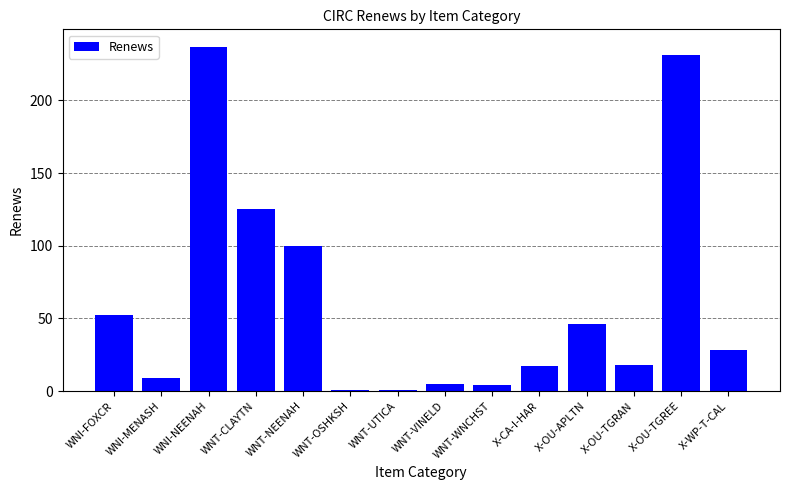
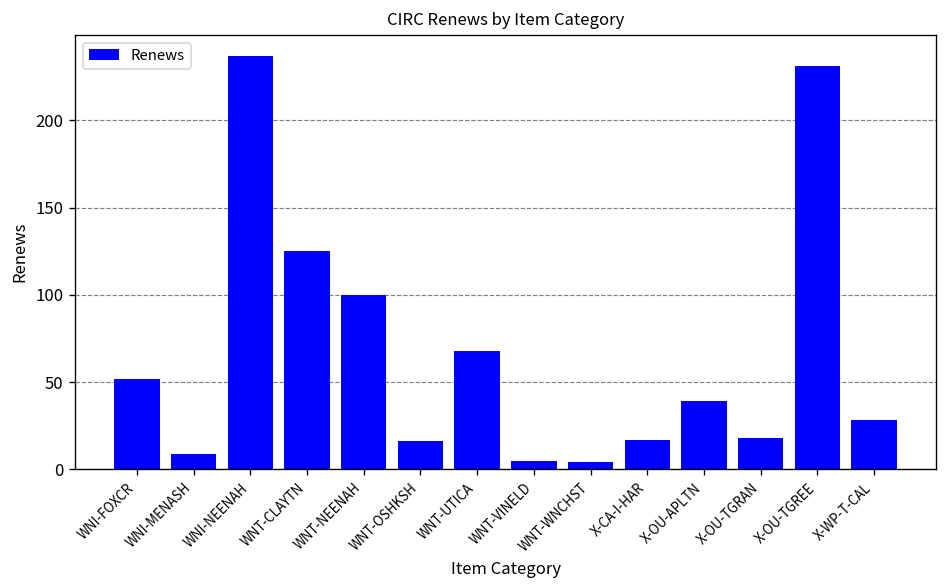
WNT-OSHKSH: 1 -> 16
WNT-UTICA: 1 -> 68
X-OU-APLTN: 46 -> 39
